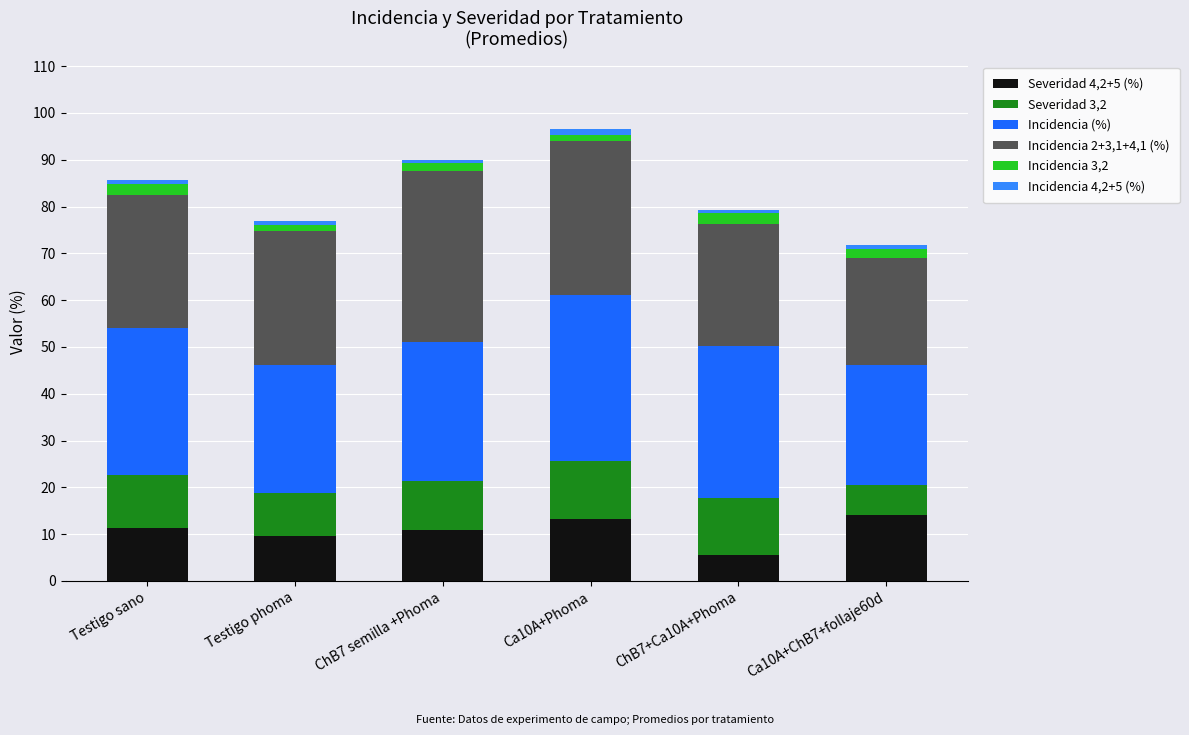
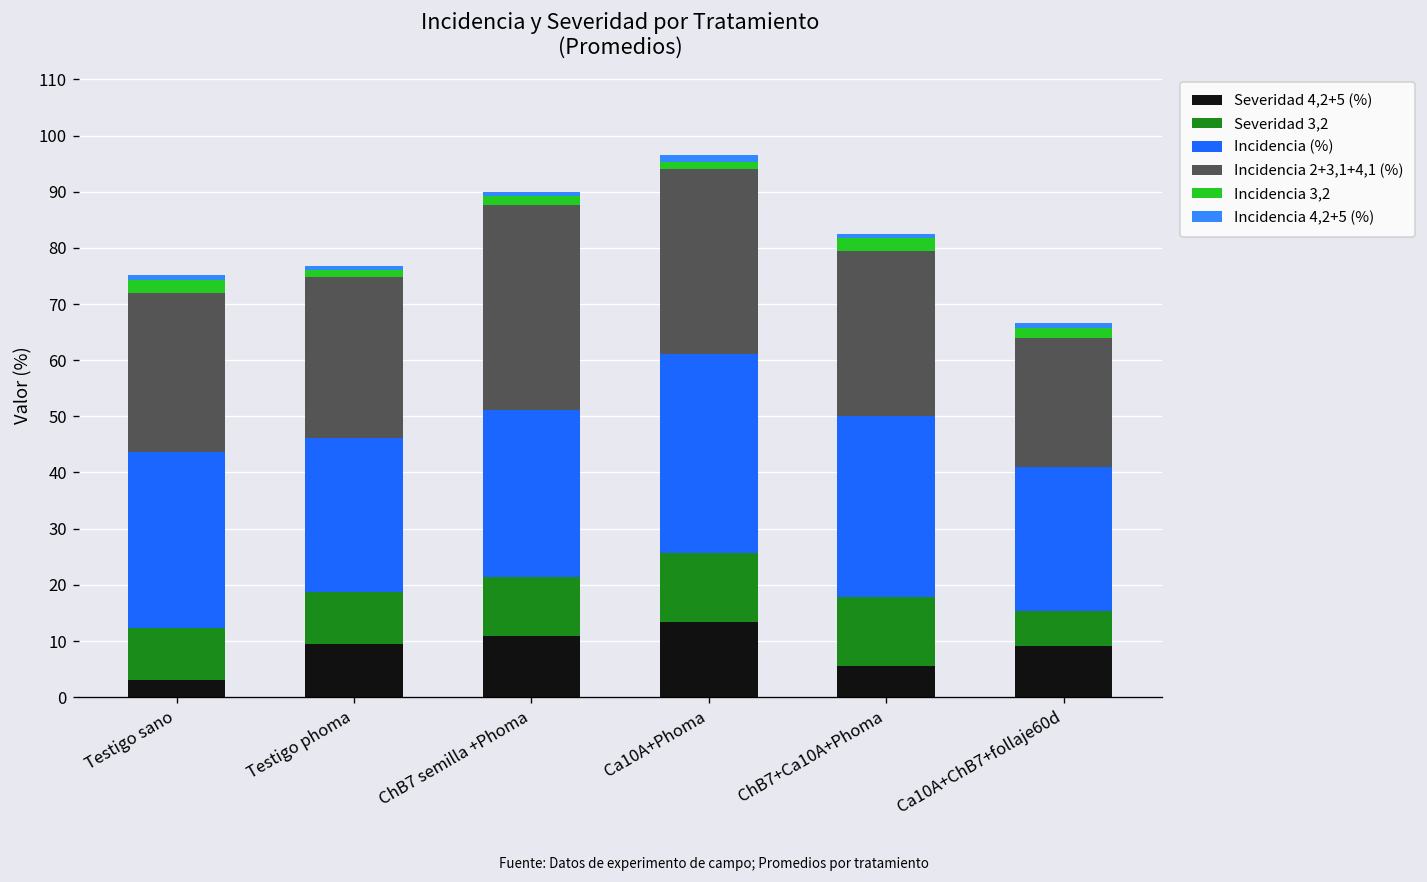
Severidad 4,2+5 (%), Testigo sano: 11 -> 3
Severidad 3,2, Testigo sano: 11 -> 9
Incidencia 2+3,1+4,1 (%), ChB7+Ca10A+Phoma: 26 -> 29
Severidad 4,2+5 (%), Ca10A+ChB7+follaje60d: 14 -> 9
